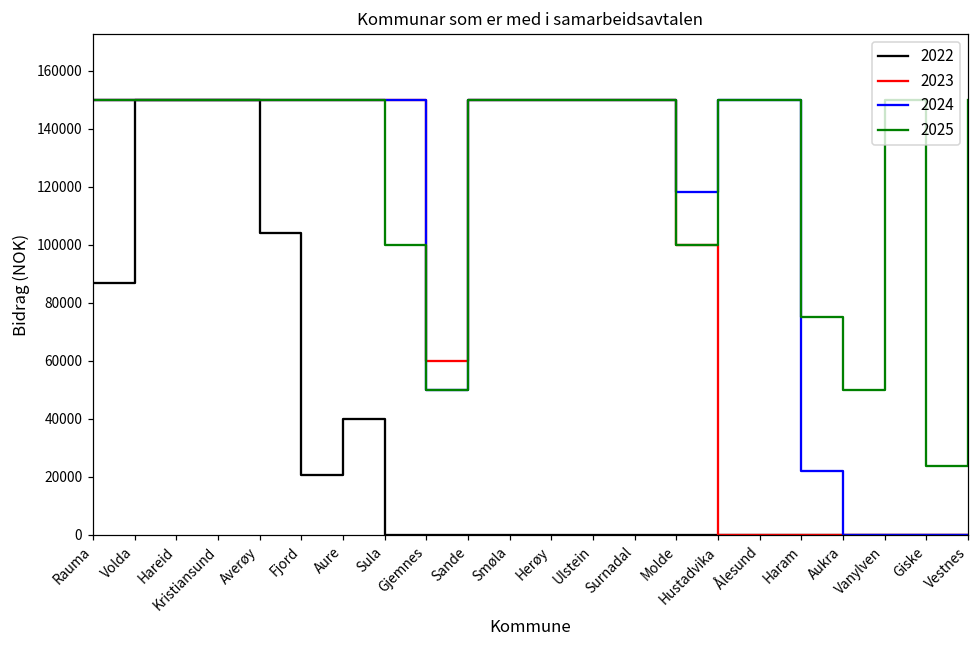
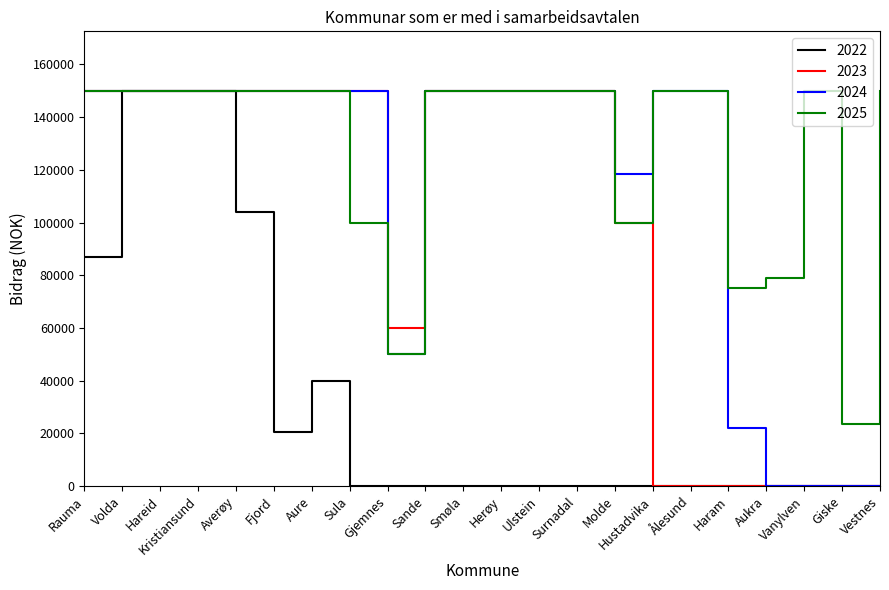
2025, Aukra: 50000 -> 79000
